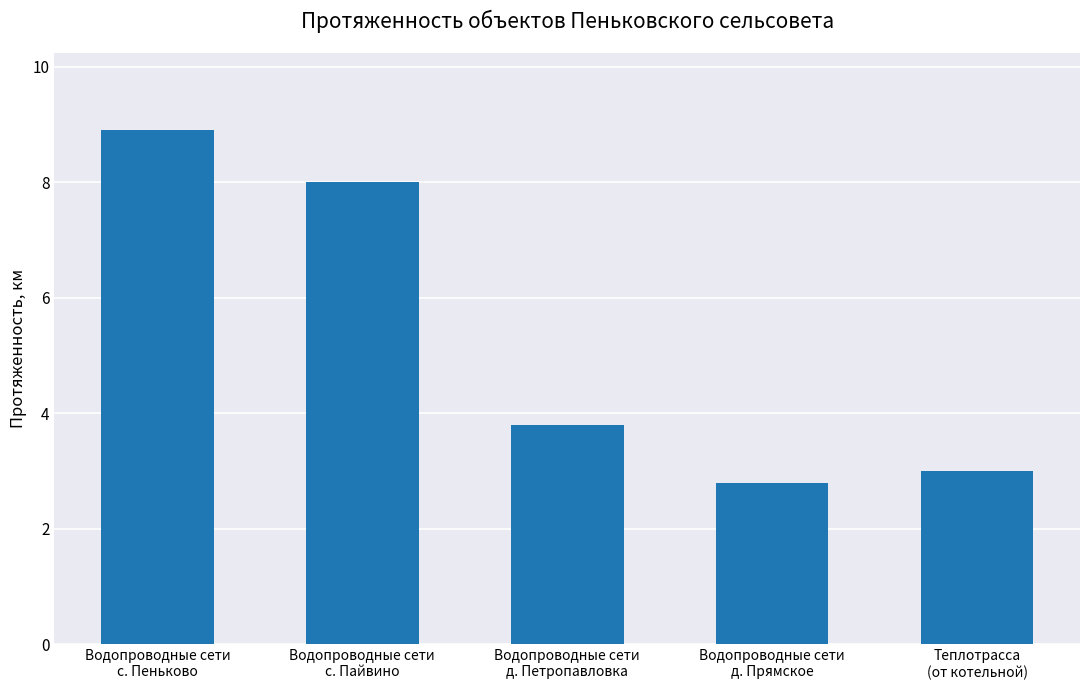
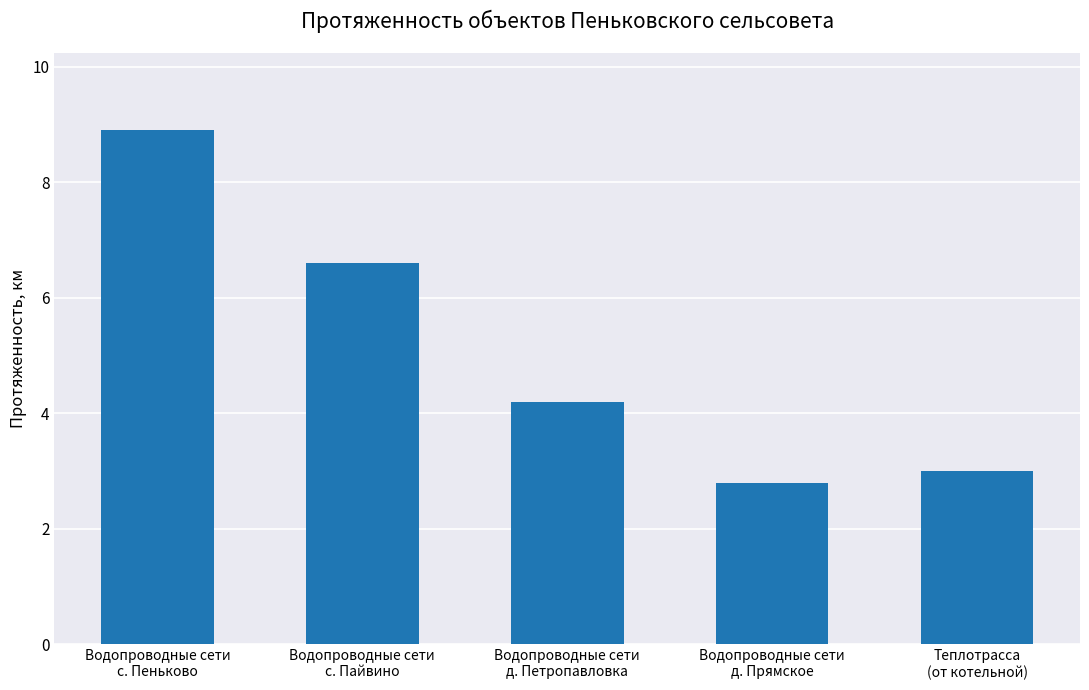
Водопроводные сети с. Пайвино: 8.0 -> 6.6
Водопроводные сети д. Петропавловка: 3.8 -> 4.2
